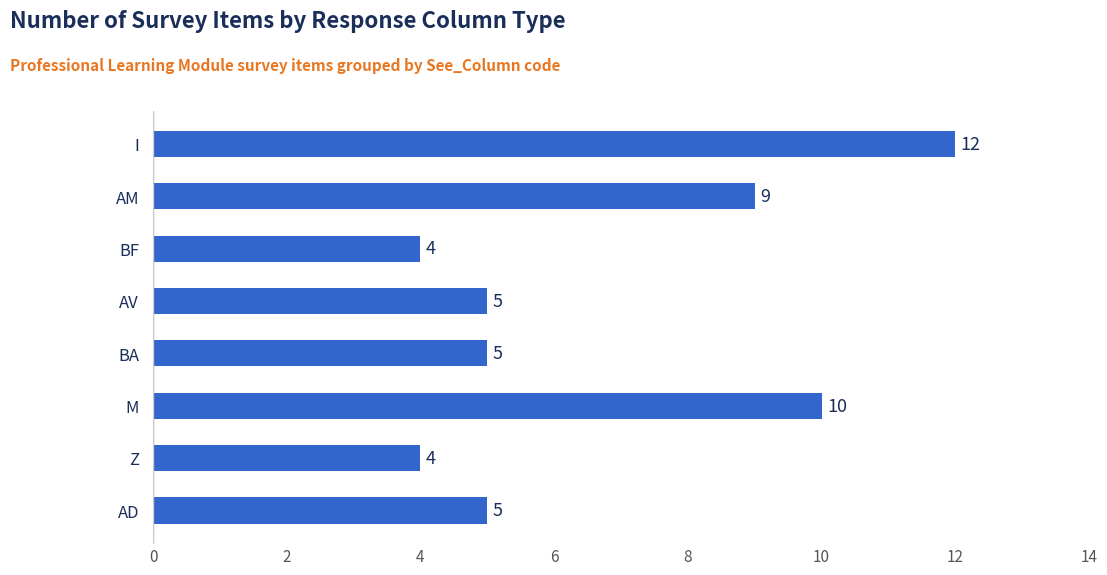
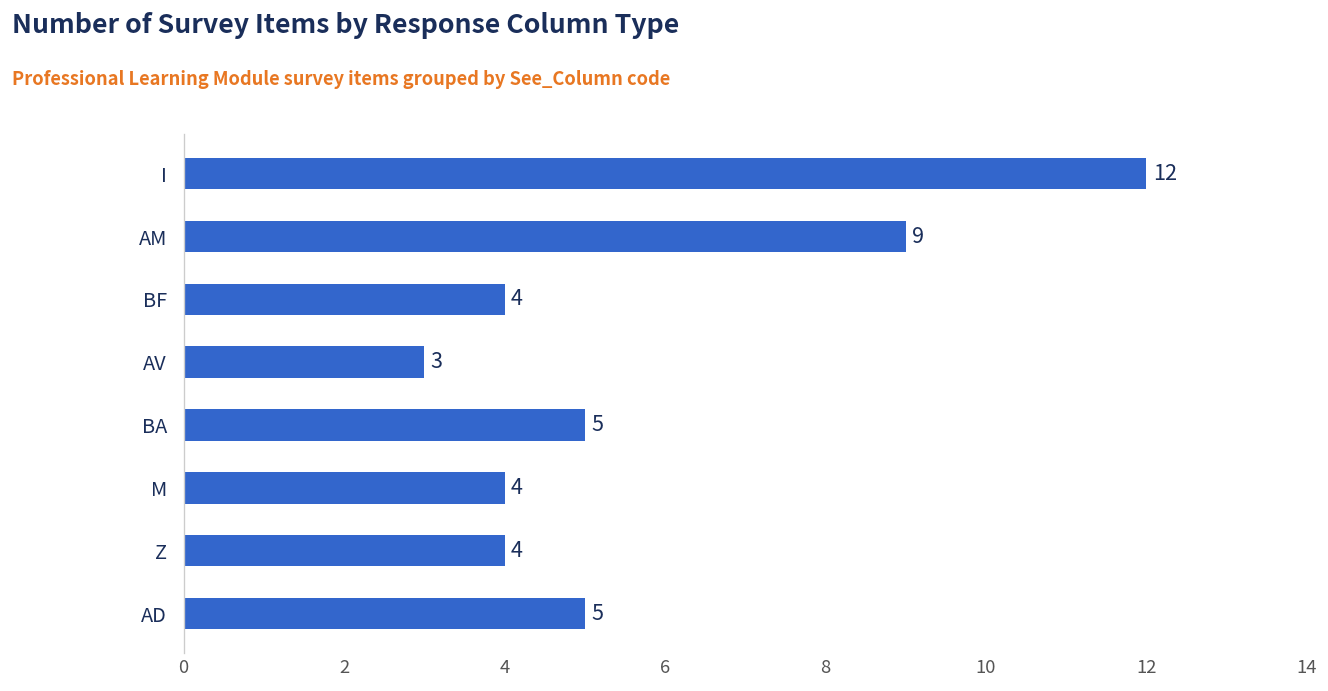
AV: 5 -> 3
M: 10 -> 4
